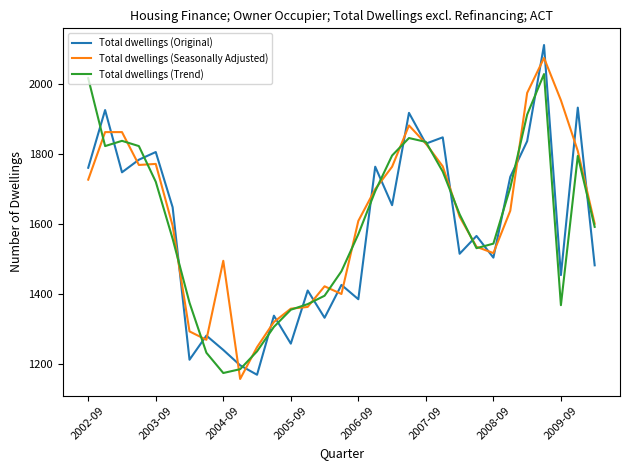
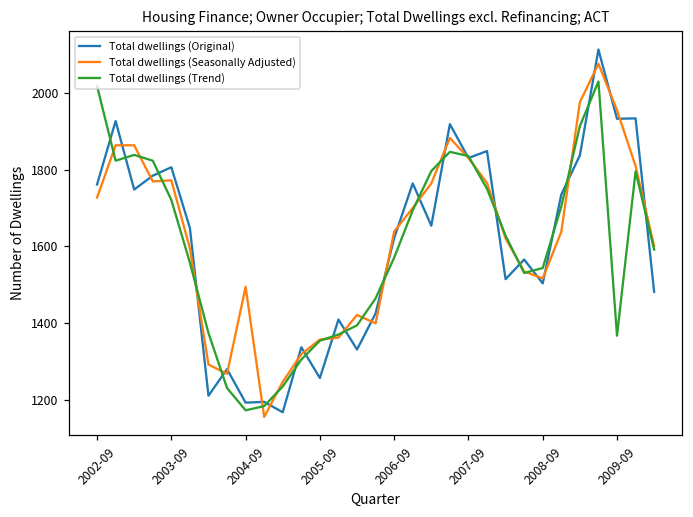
Total dwellings (Original), 2004-09: 1240 -> 1190
Total dwellings (Original), 2006-09: 1390 -> 1620
Total dwellings (Seasonally Adjusted), 2006-09: 1610 -> 1640
Total dwellings (Original), 2009-09: 1450 -> 1930
